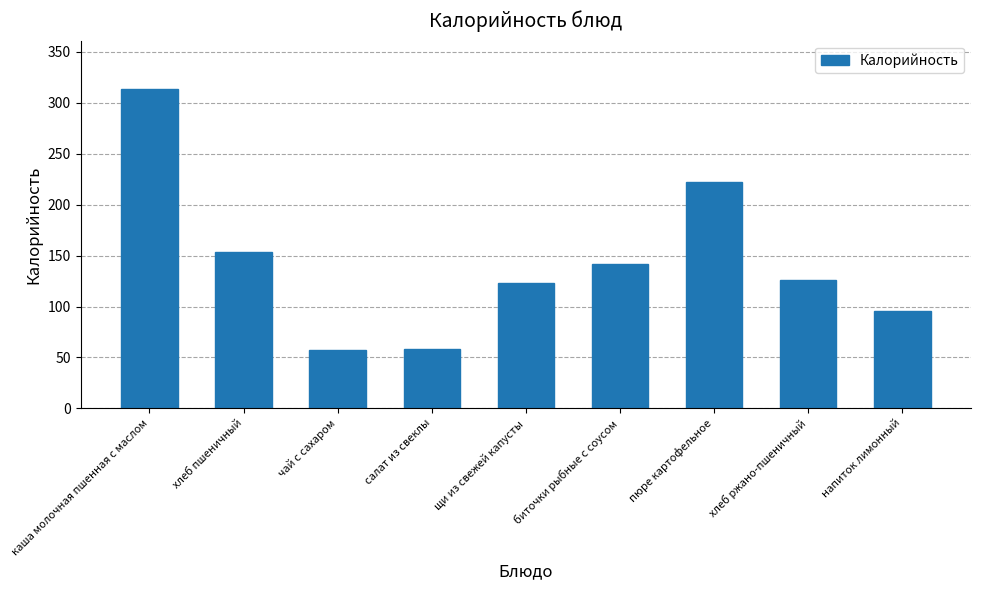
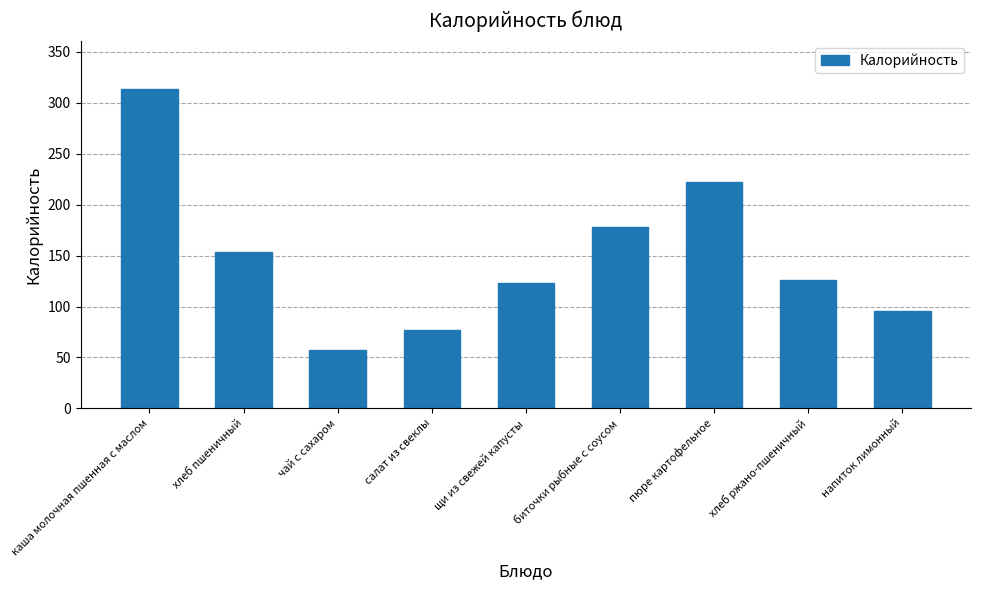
салат из свеклы: 58 -> 77
биточки рыбные с соусом: 142 -> 178
